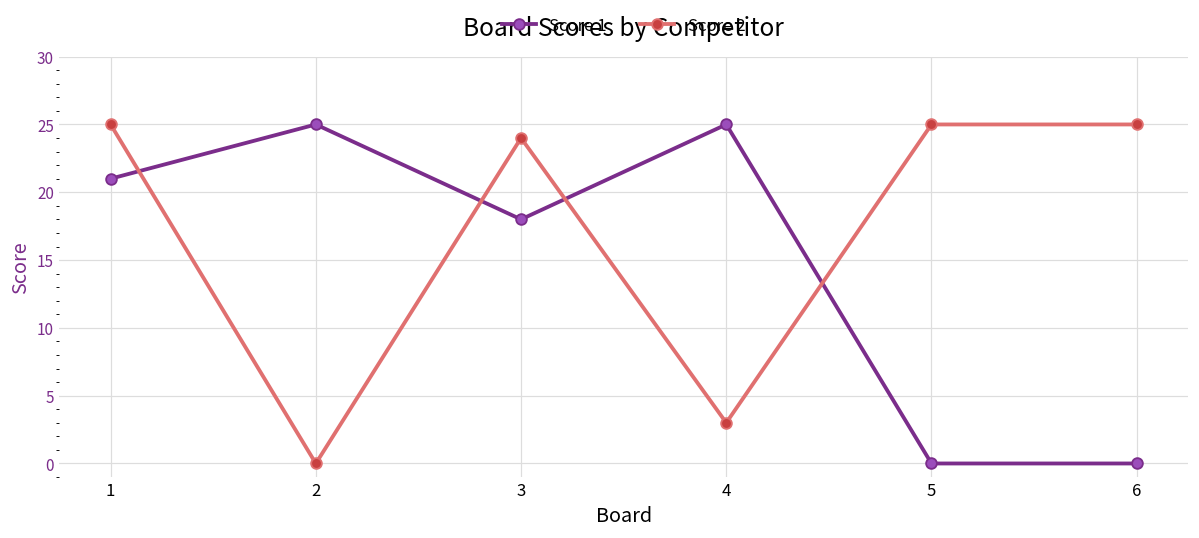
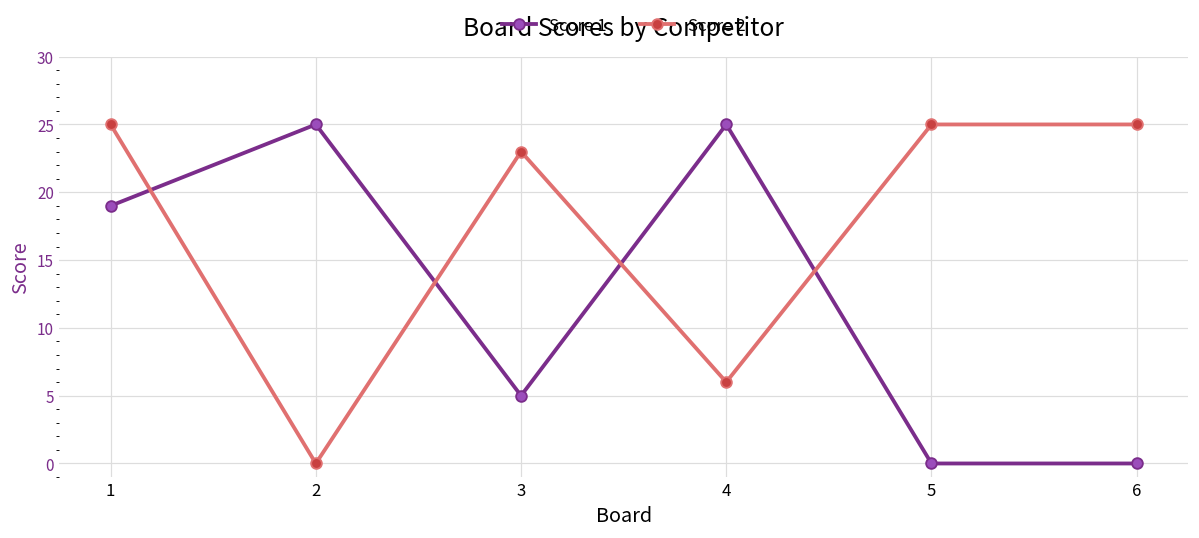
Score 1, 1: 21 -> 19
Score 1, 3: 18 -> 5
Score 2, 3: 24 -> 23
Score 2, 4: 3 -> 6
